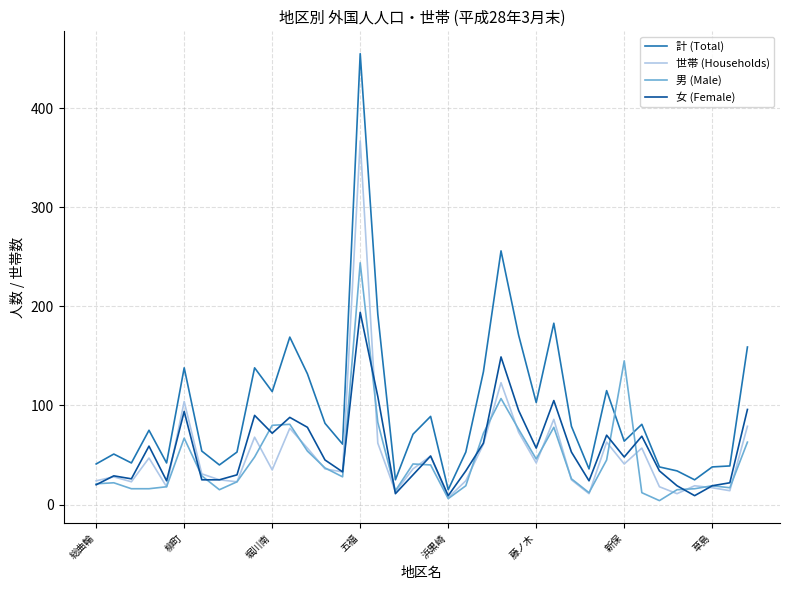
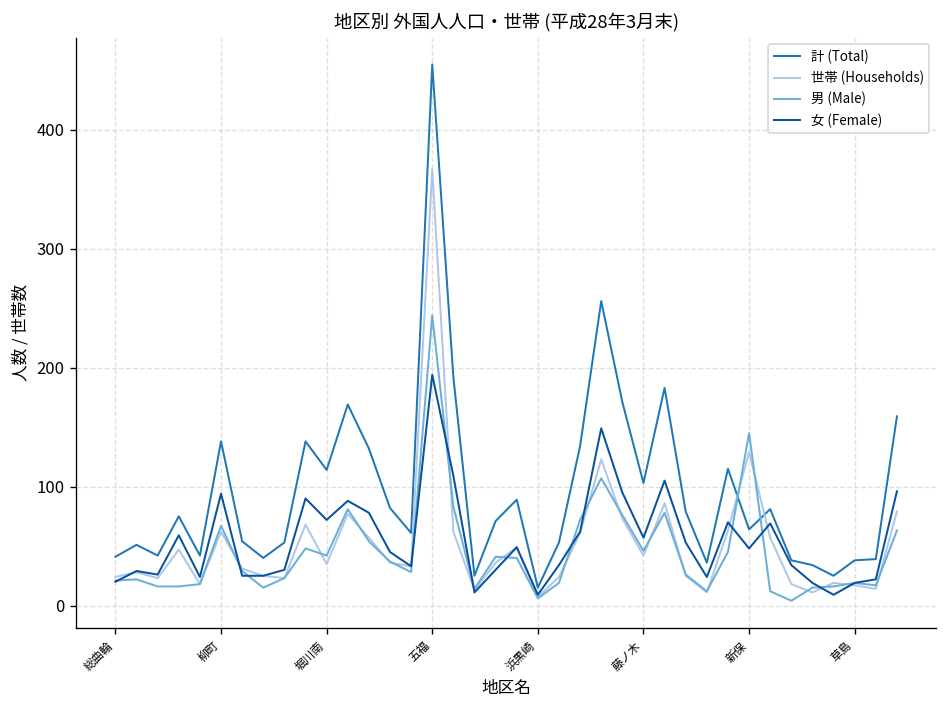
世帯 (Households), 柳町: 100 -> 60
男 (Male), 堀川南: 80 -> 40
世帯 (Households), 新保: 40 -> 130
